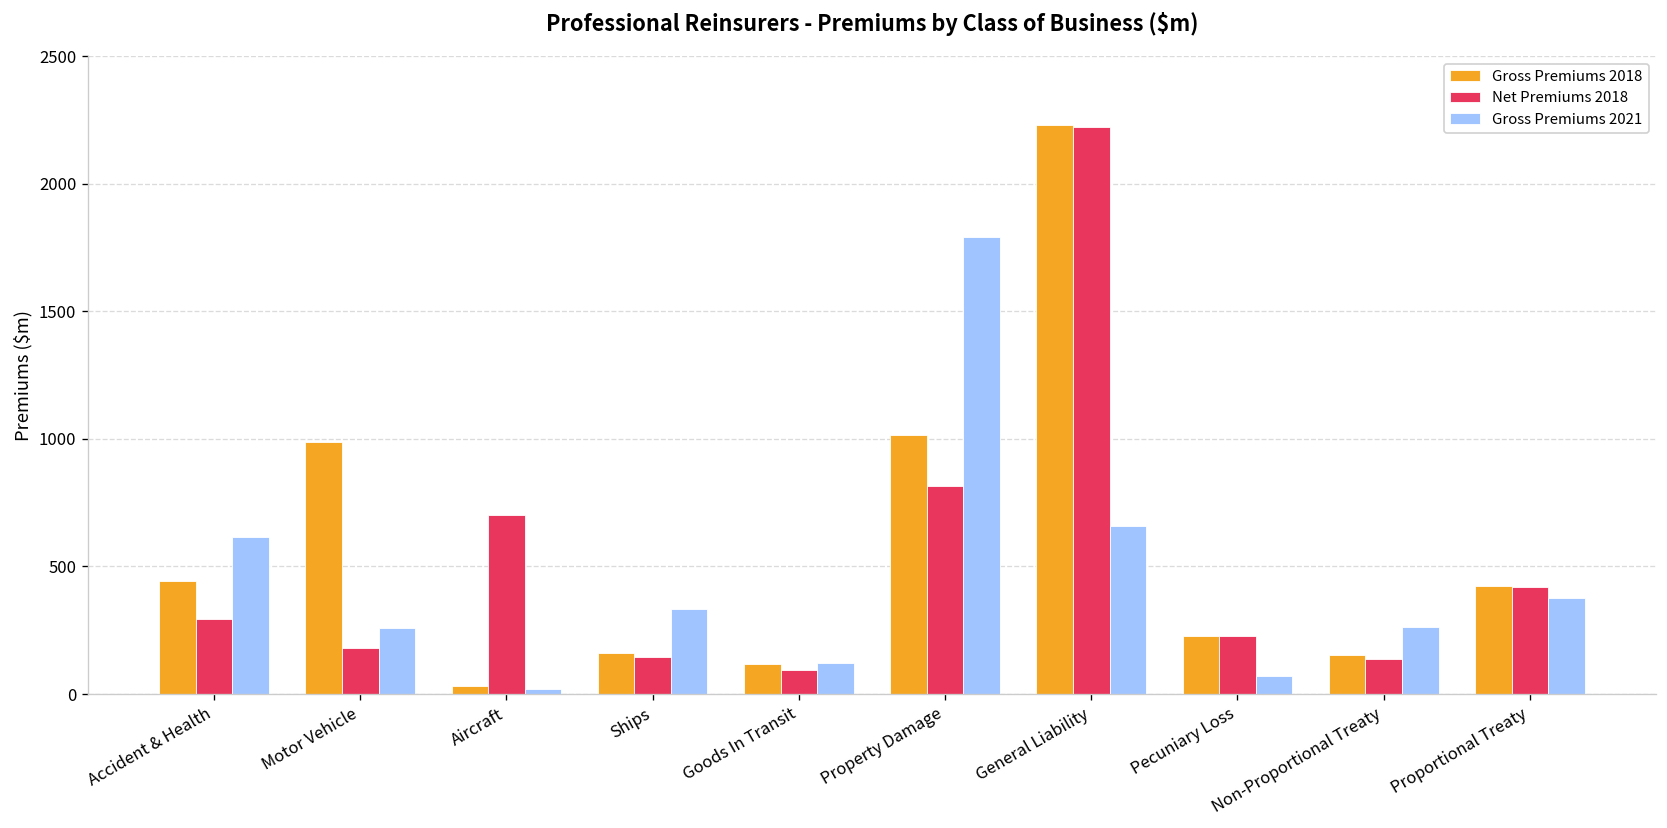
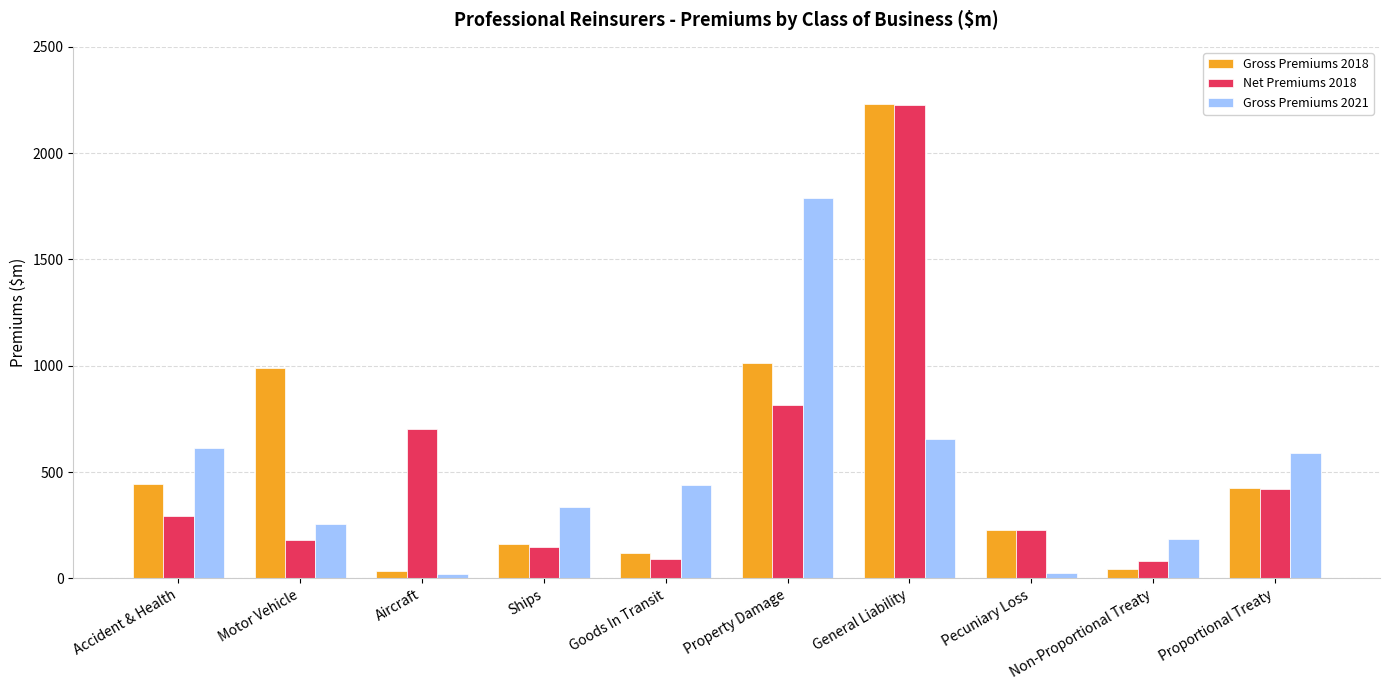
Gross Premiums 2021, Goods In Transit: 120 -> 440
Gross Premiums 2021, Pecuniary Loss: 70 -> 30
Gross Premiums 2018, Non-Proportional Treaty: 150 -> 40
Net Premiums 2018, Non-Proportional Treaty: 140 -> 80
Gross Premiums 2021, Non-Proportional Treaty: 260 -> 180
Gross Premiums 2021, Proportional Treaty: 380 -> 590
